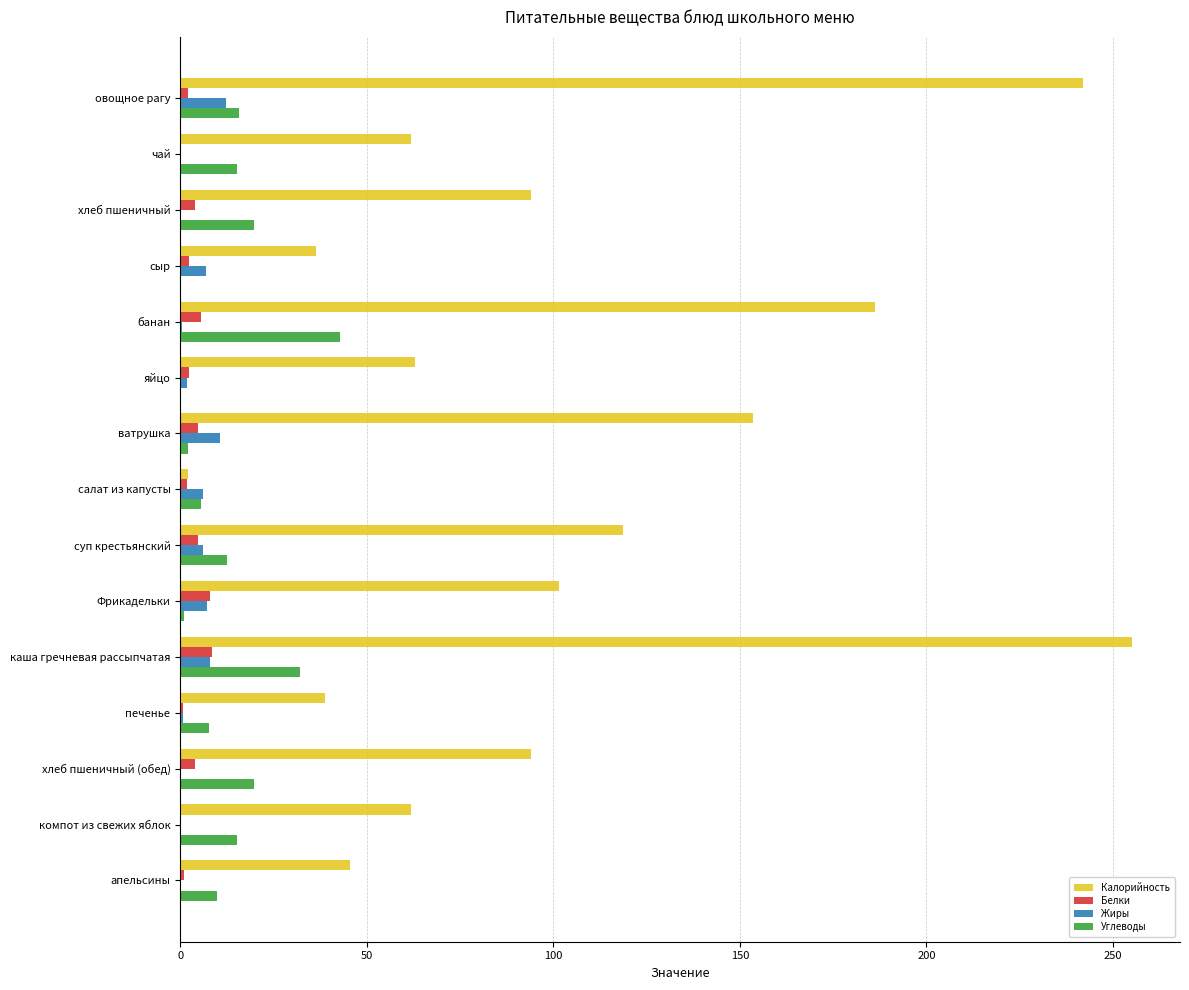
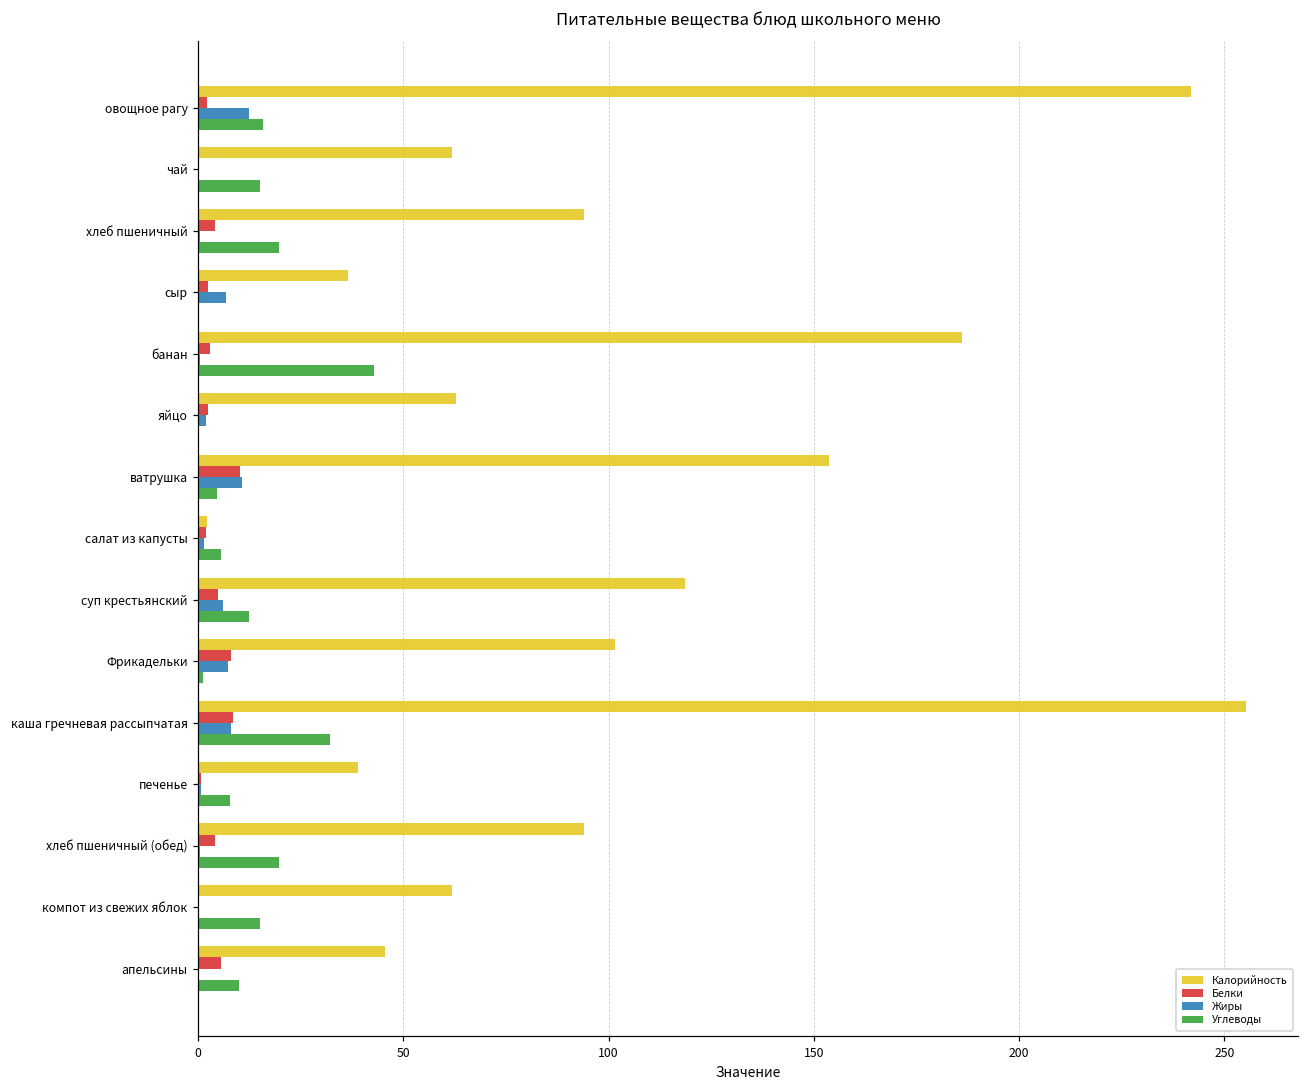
Белки, банан: 6 -> 3
Белки, ватрушка: 5 -> 10
Углеводы, ватрушка: 2 -> 4
Жиры, салат из капусты: 6 -> 1
Белки, апельсины: 1 -> 6
